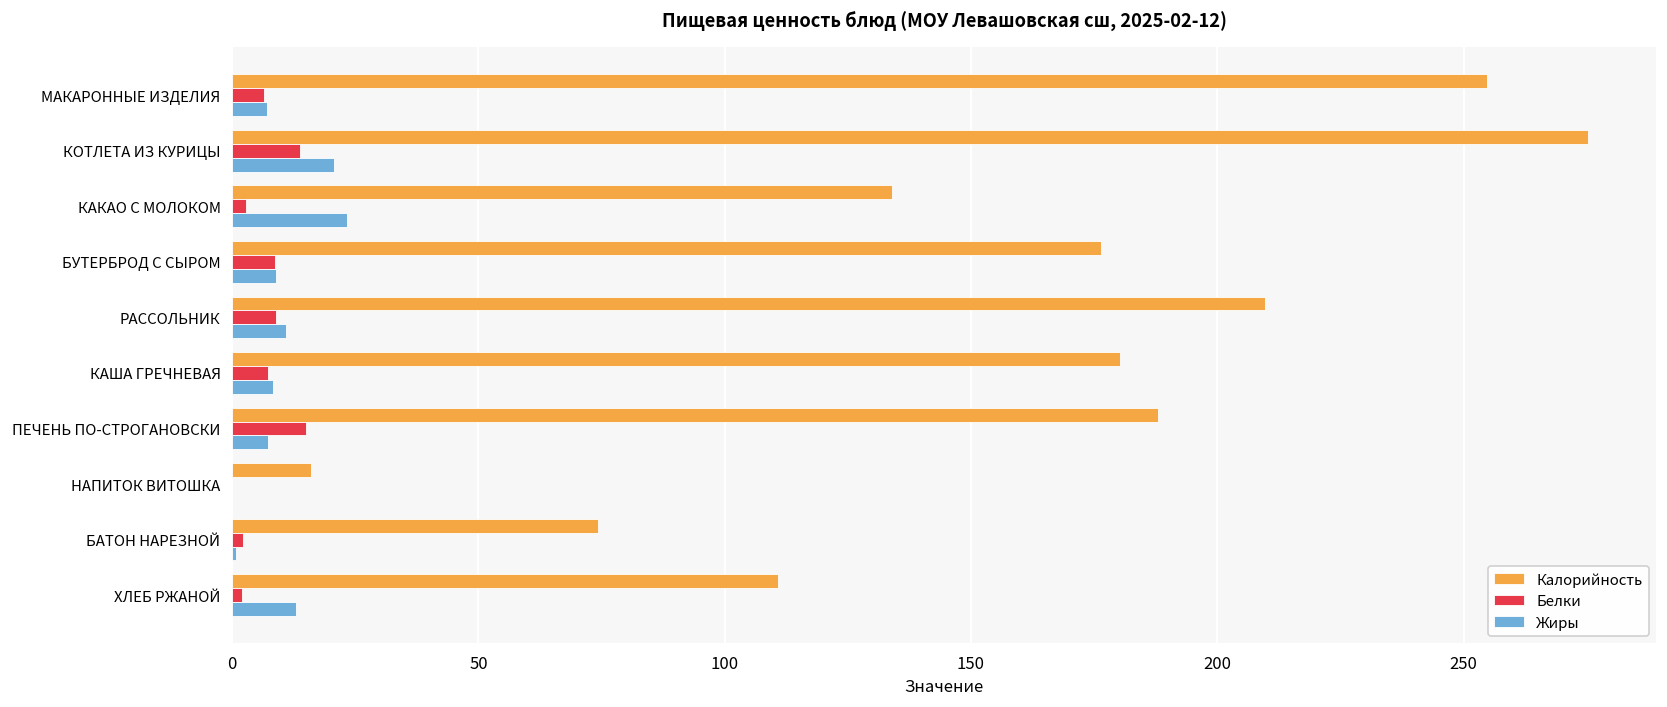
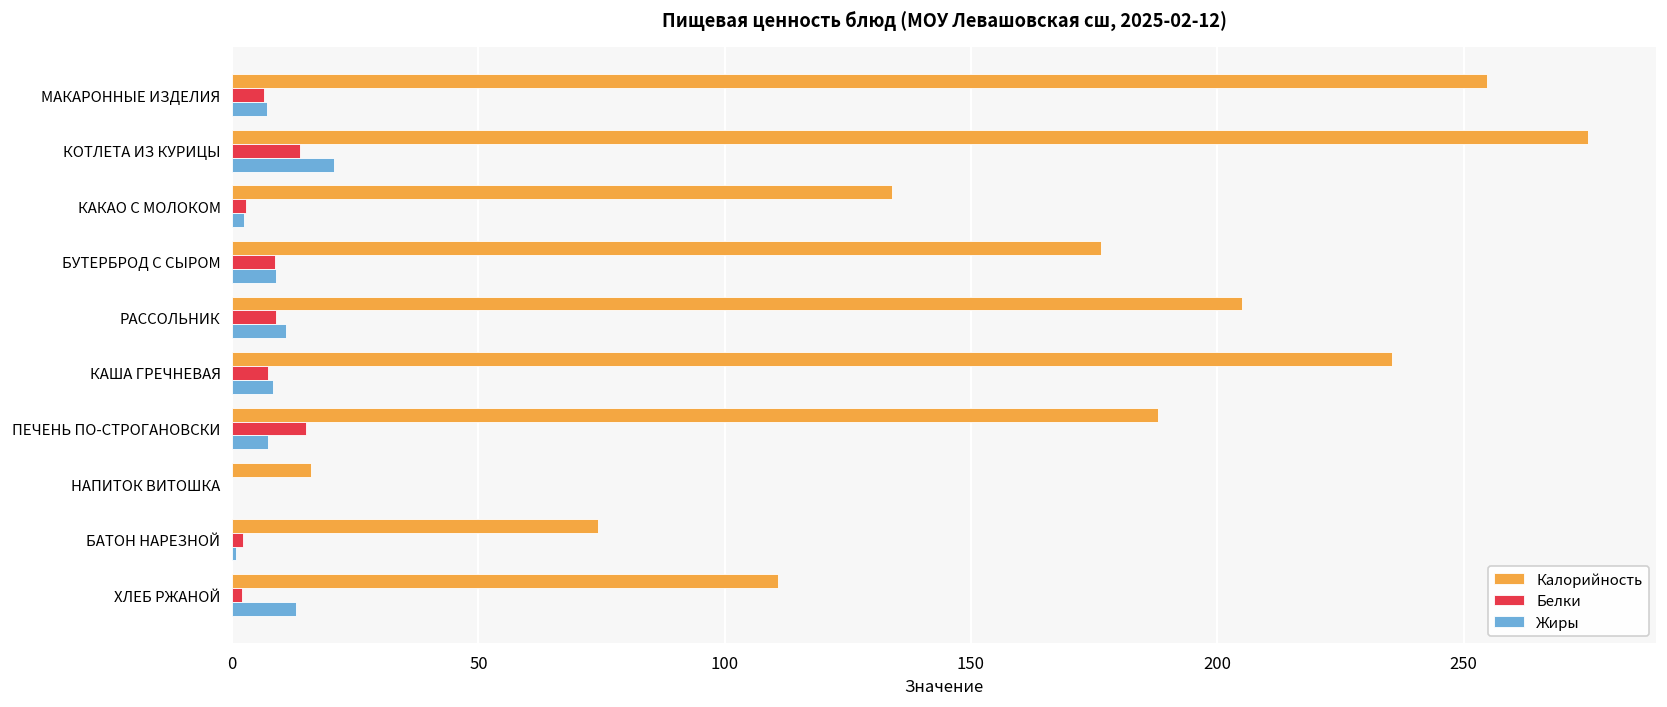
Жиры, КАКАО С МОЛОКОМ: 23 -> 3
Калорийность, РАССОЛЬНИК: 210 -> 205
Калорийность, КАША ГРЕЧНЕВАЯ: 180 -> 236
